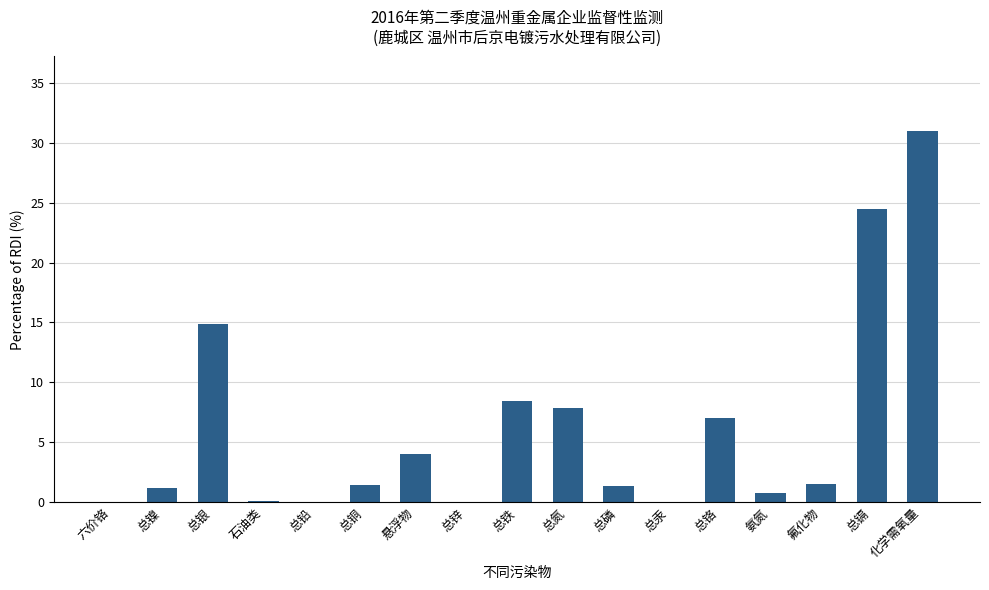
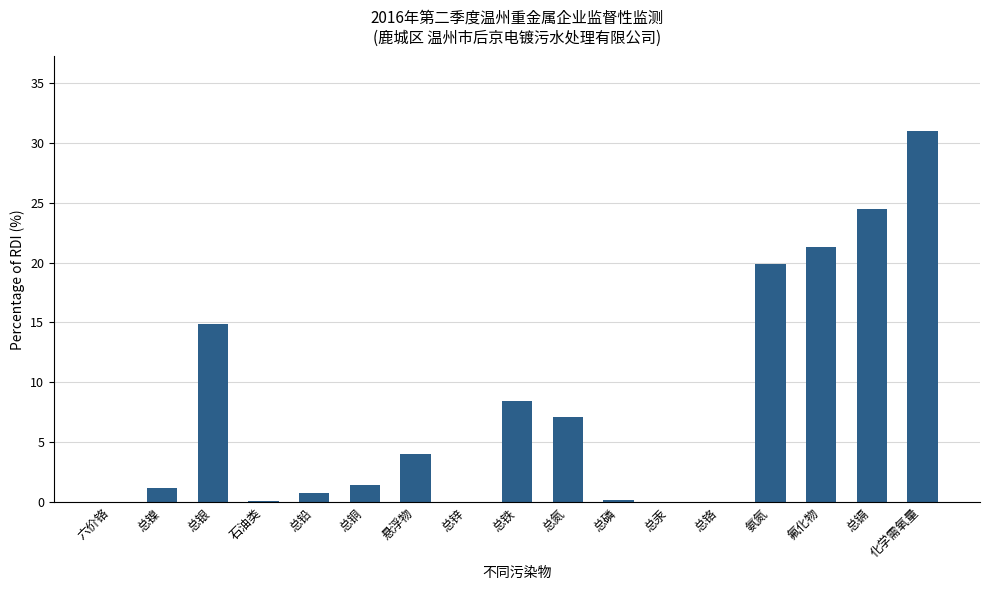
总铅: 0.0 -> 0.8
总氮: 7.9 -> 7.1
总磷: 1.4 -> 0.2
总铬: 7.0 -> 0.0
氨氮: 0.8 -> 19.9
氟化物: 1.5 -> 21.3
